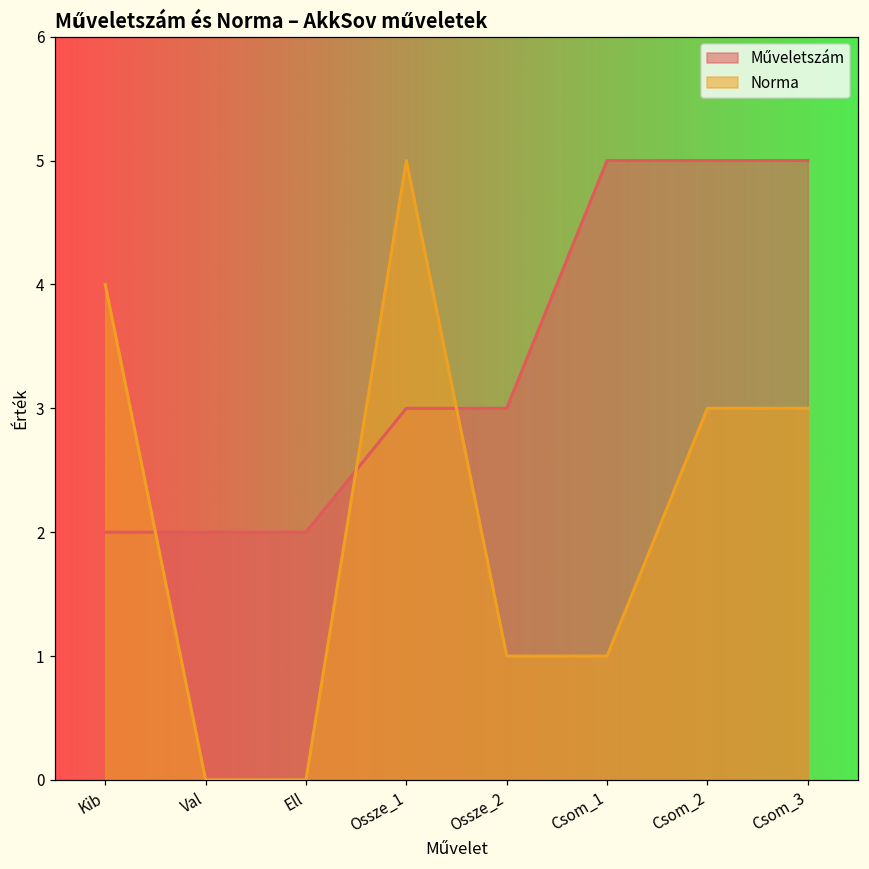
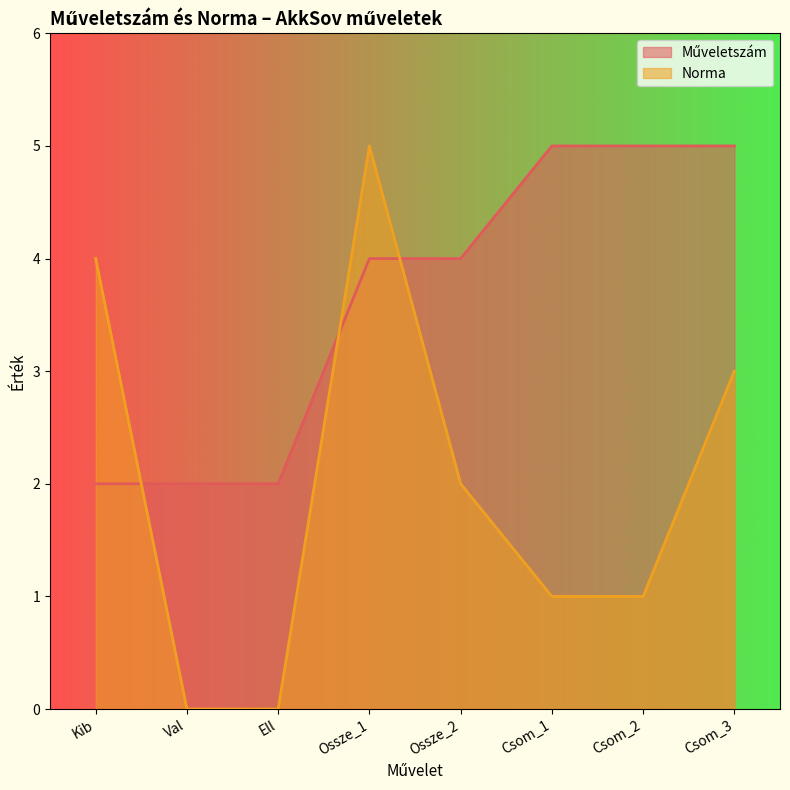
Műveletszám, Ossze_1: 3 -> 4
Műveletszám, Ossze_2: 3 -> 4
Norma, Ossze_2: 1 -> 2
Norma, Csom_2: 3 -> 1
